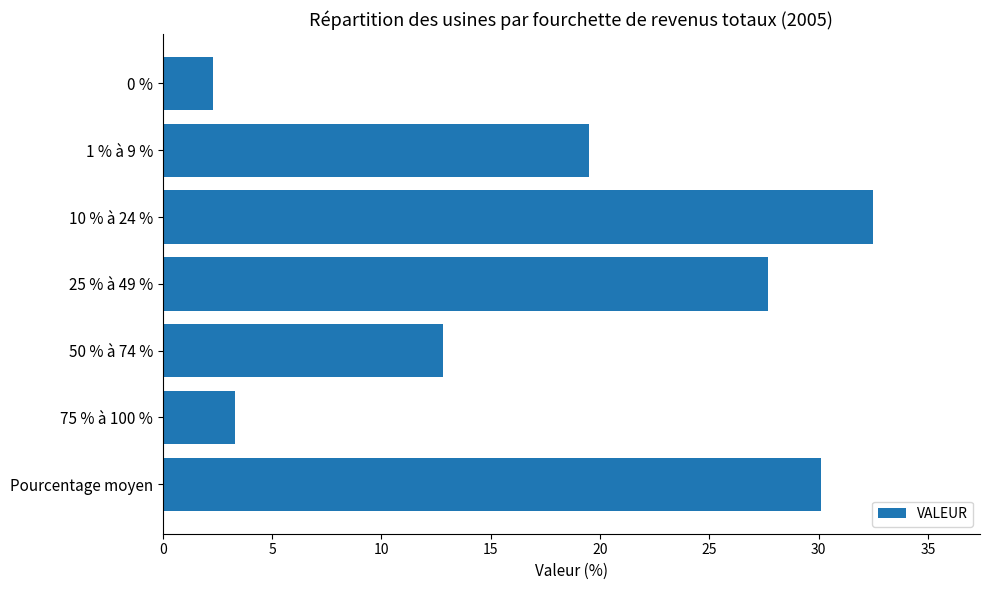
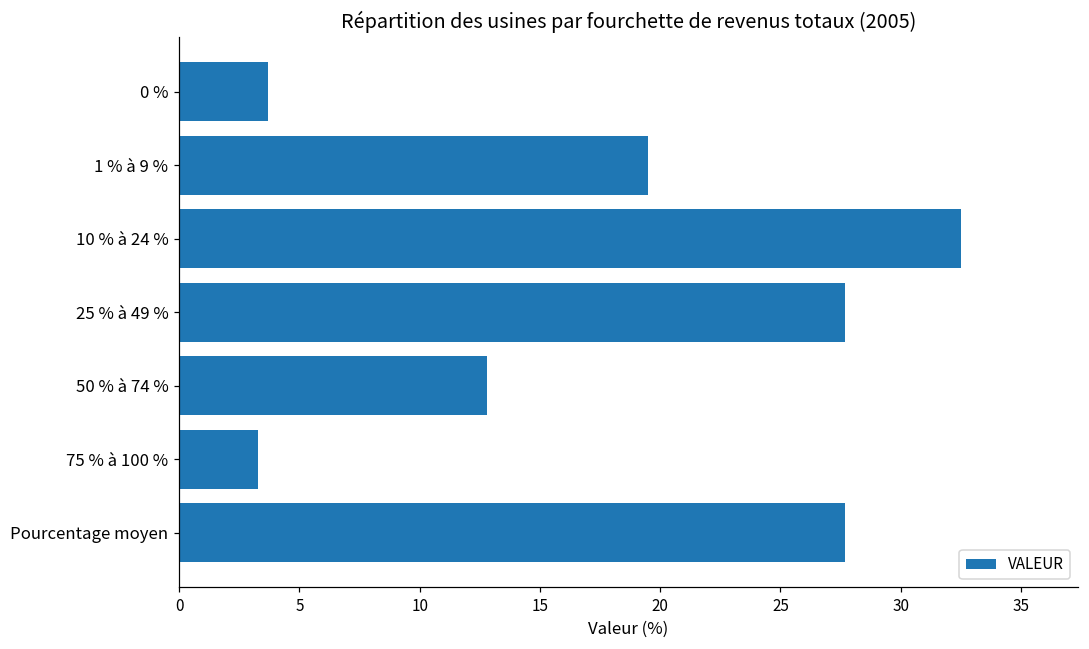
0 %: 2.3 -> 3.7
Pourcentage moyen: 30.1 -> 27.7
